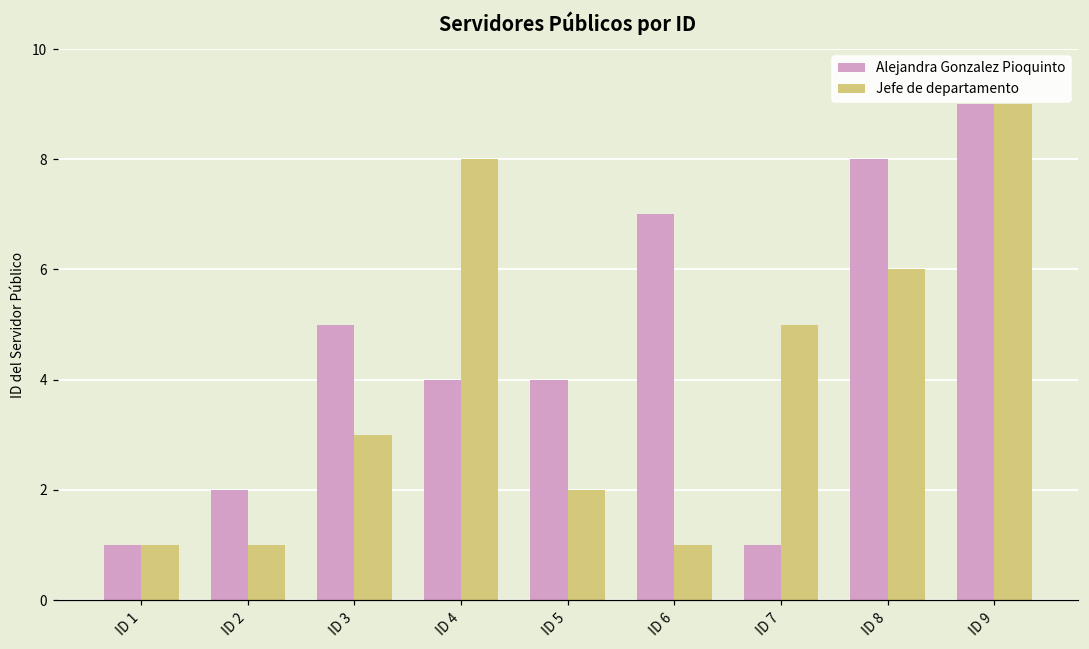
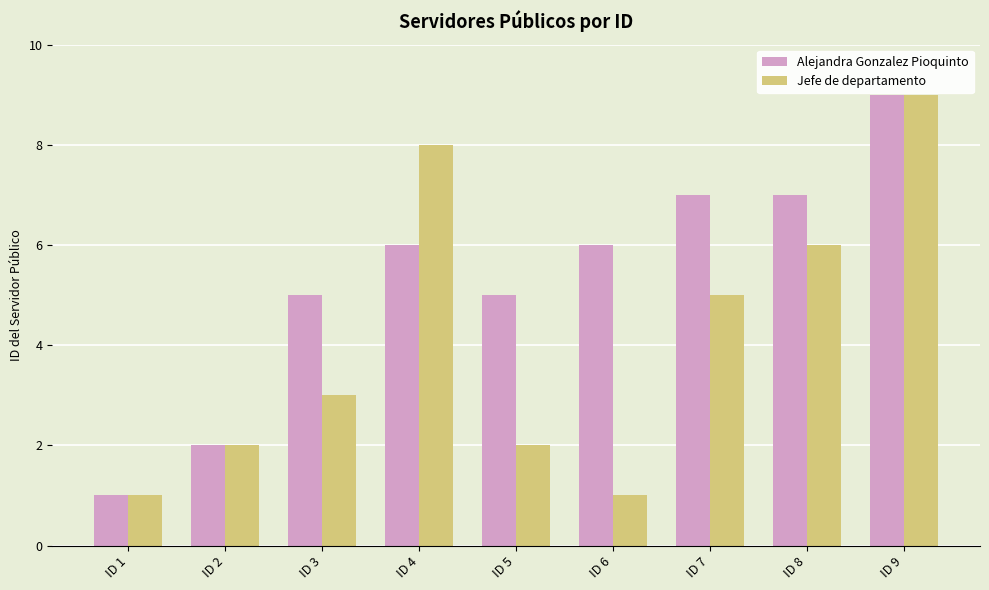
Jefe de departamento, ID 2: 1 -> 2
Alejandra Gonzalez Pioquinto, ID 4: 4 -> 6
Alejandra Gonzalez Pioquinto, ID 5: 4 -> 5
Alejandra Gonzalez Pioquinto, ID 6: 7 -> 6
Alejandra Gonzalez Pioquinto, ID 7: 1 -> 7
Alejandra Gonzalez Pioquinto, ID 8: 8 -> 7
